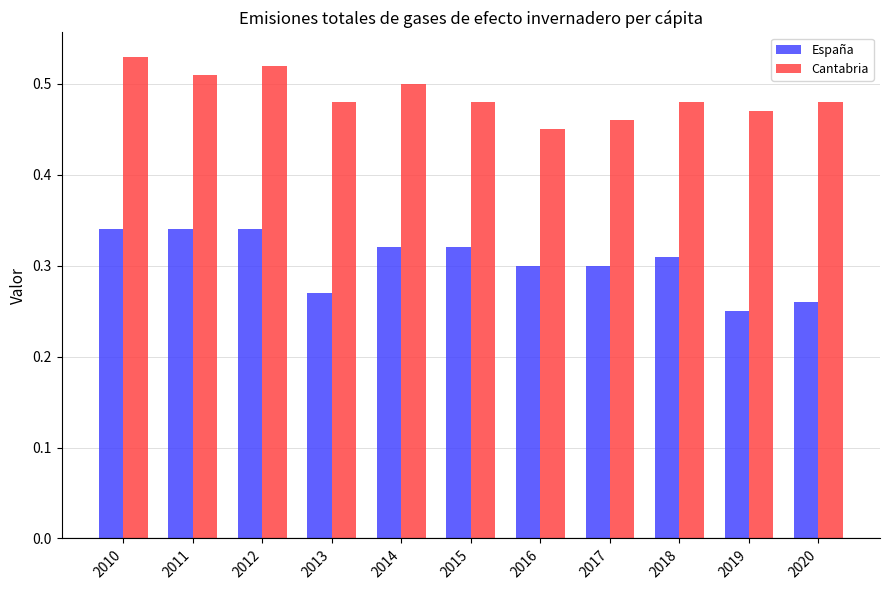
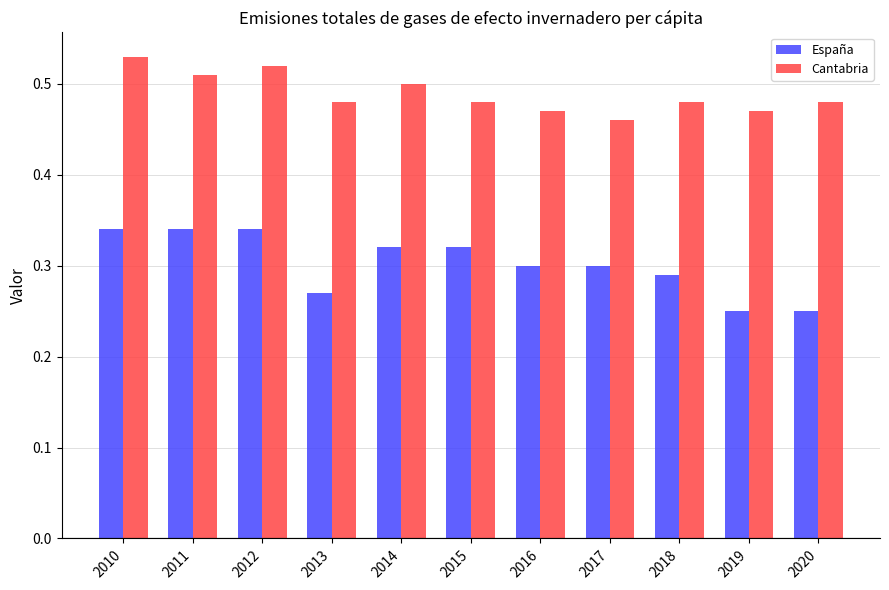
Cantabria, 2016: 0.45 -> 0.47
España, 2018: 0.31 -> 0.29
España, 2020: 0.26 -> 0.25
